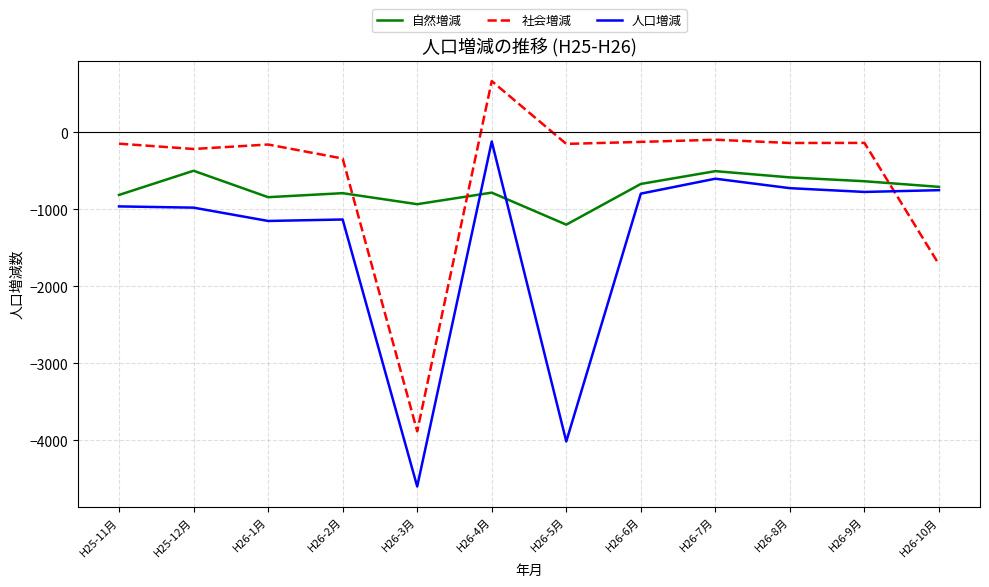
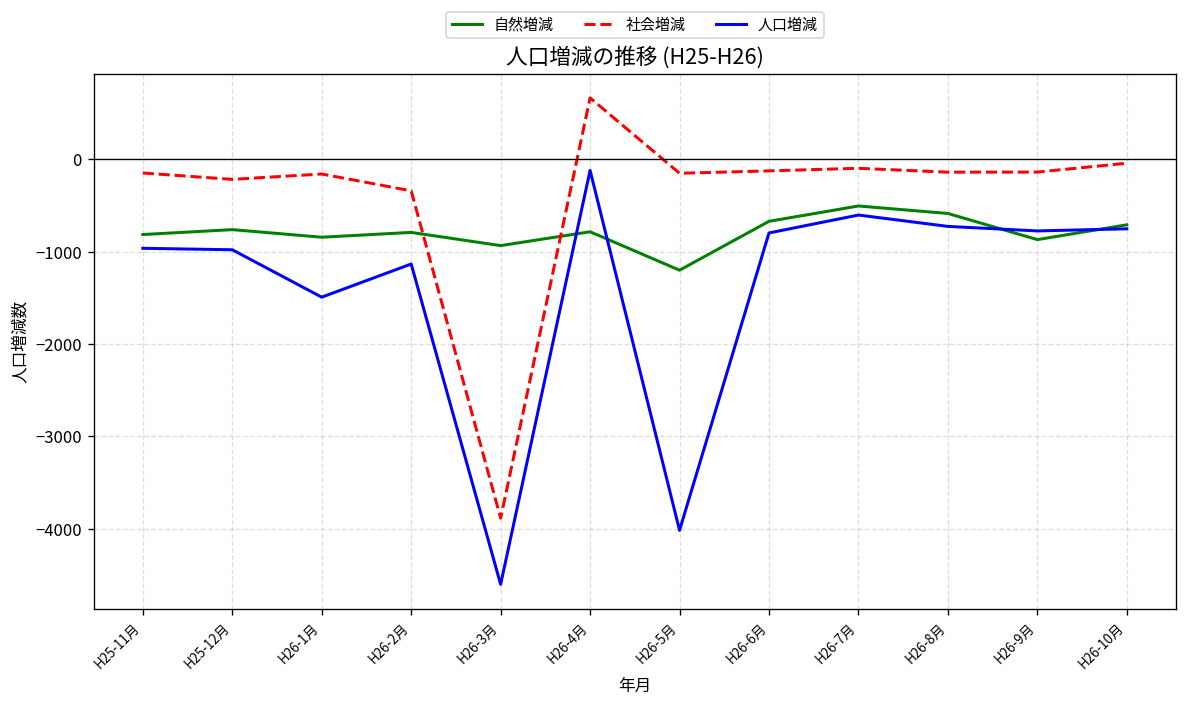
自然増減, H25-12月: -500 -> -800
人口増減, H26-1月: -1200 -> -1500
自然増減, H26-9月: -600 -> -900
社会増減, H26-10月: -1700 -> 0
